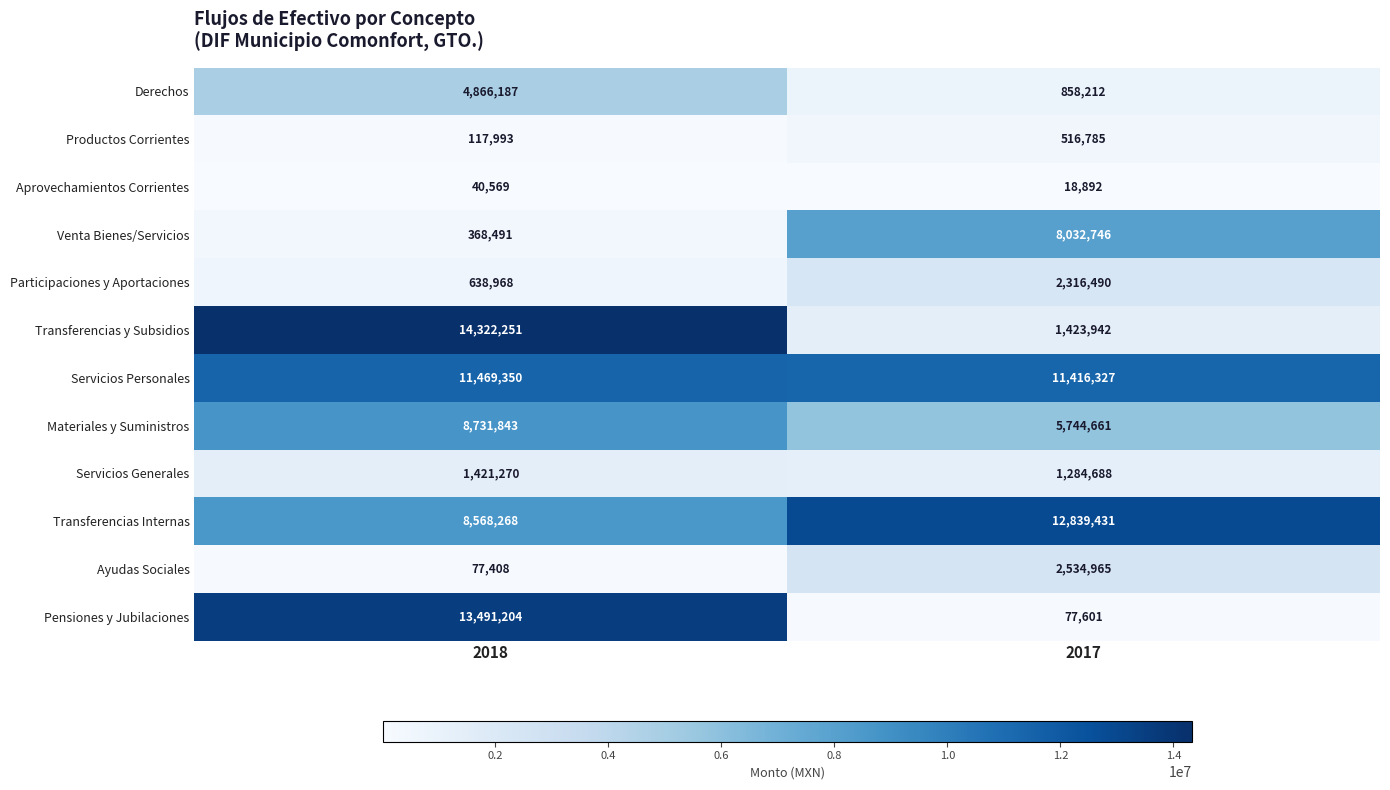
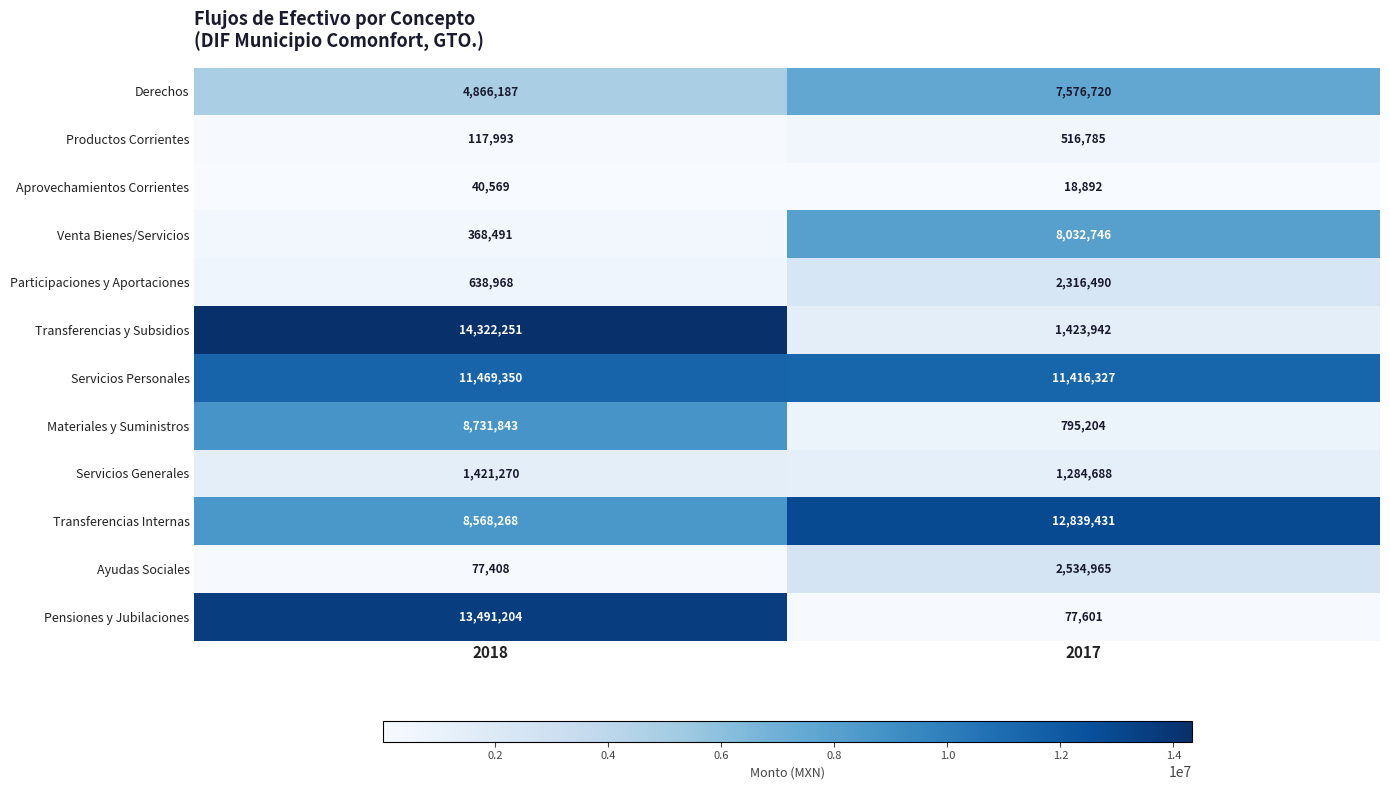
Derechos, 2017: 858,212 -> 7,576,720
Materiales y Suministros, 2017: 5,744,661 -> 795,204
